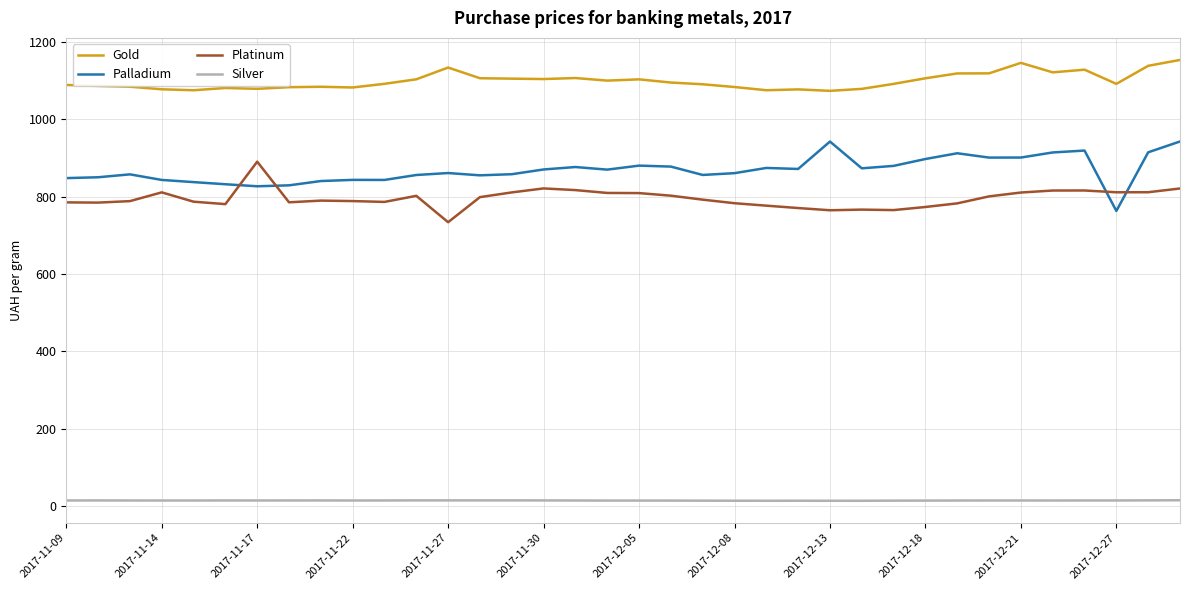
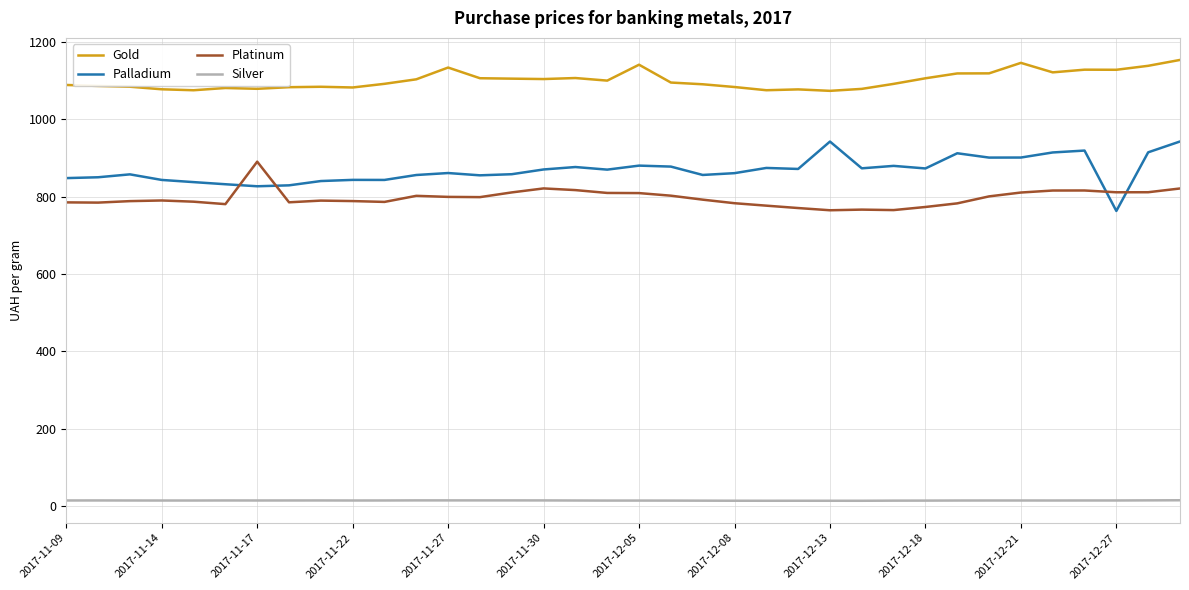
Platinum, 2017-11-14: 810 -> 790
Platinum, 2017-11-27: 730 -> 800
Gold, 2017-12-05: 1100 -> 1140
Palladium, 2017-12-18: 900 -> 870
Gold, 2017-12-27: 1090 -> 1130
